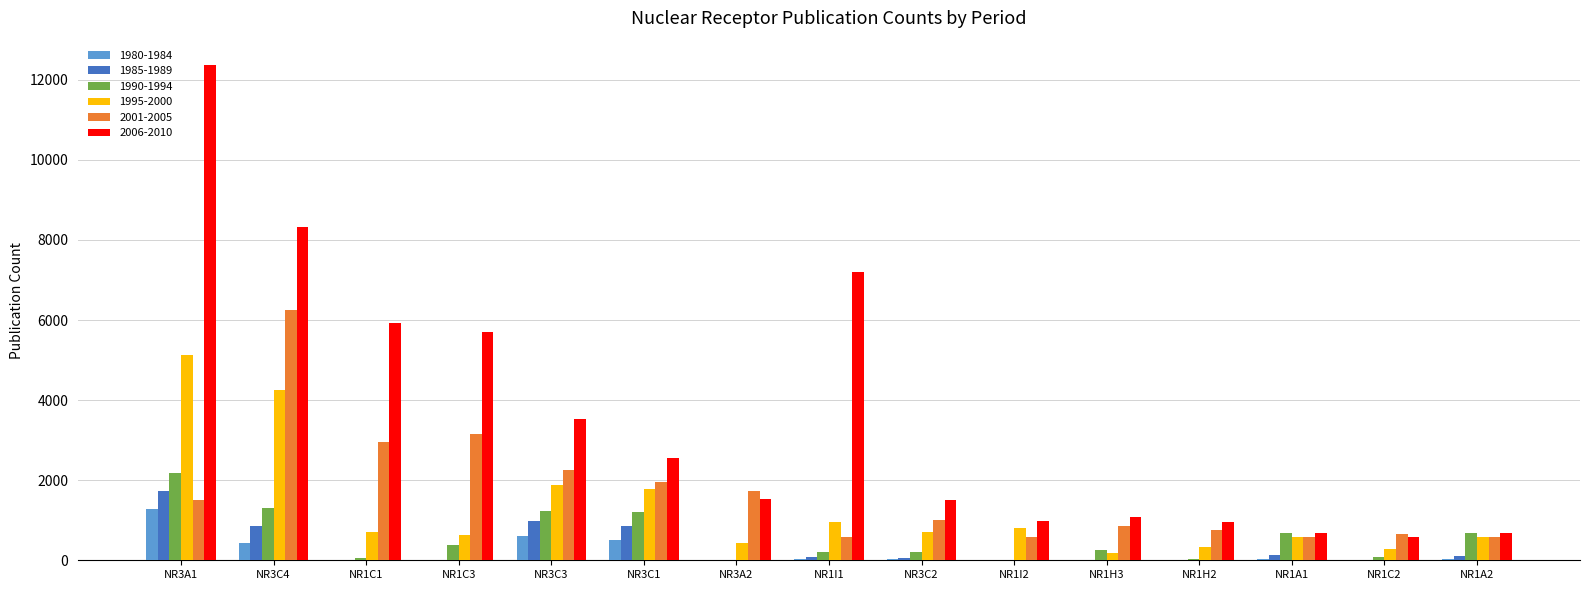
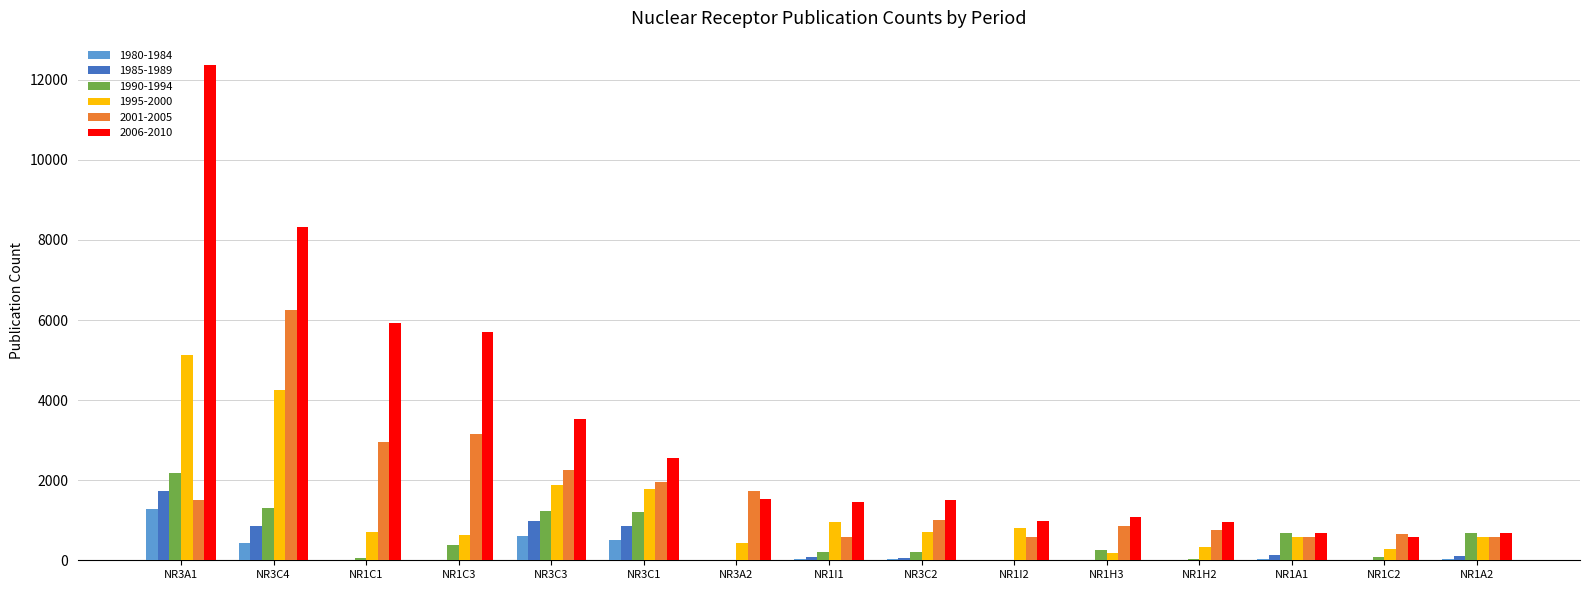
2006-2010, NR1I1: 7200 -> 1500
